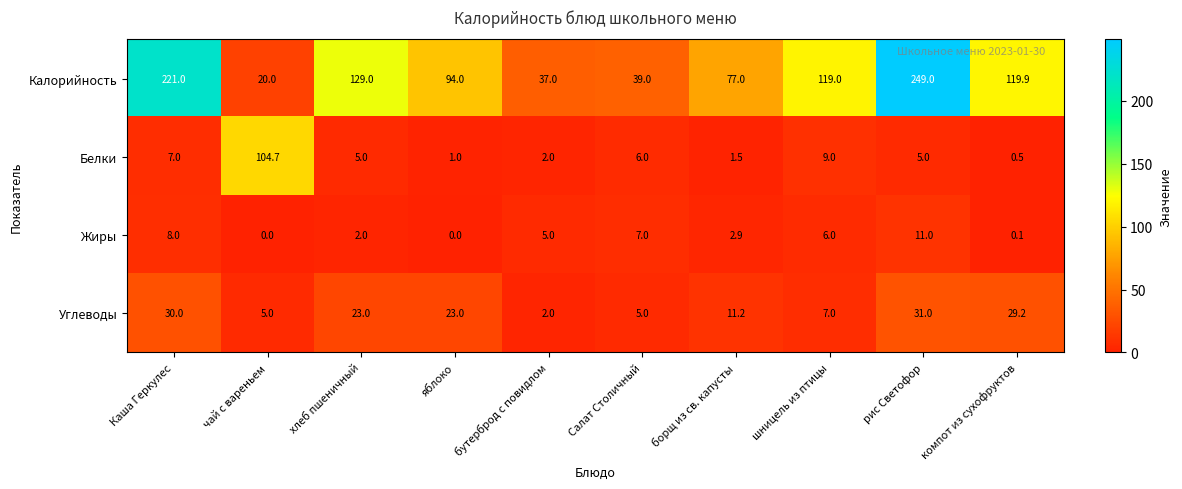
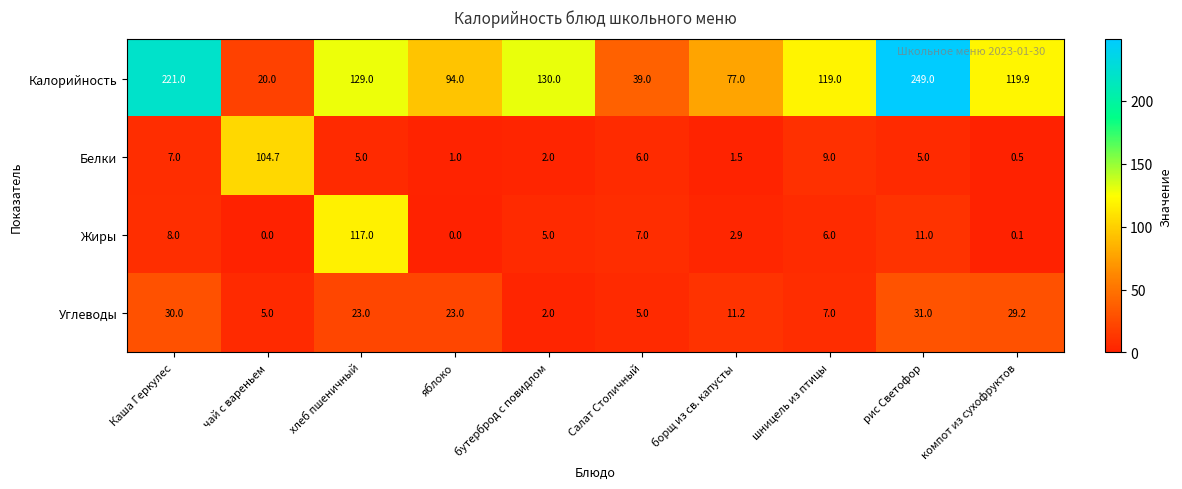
Калорийность, бутерброд с повидлом: 37.0 -> 130.0
Жиры, хлеб пшеничный: 2.0 -> 117.0
